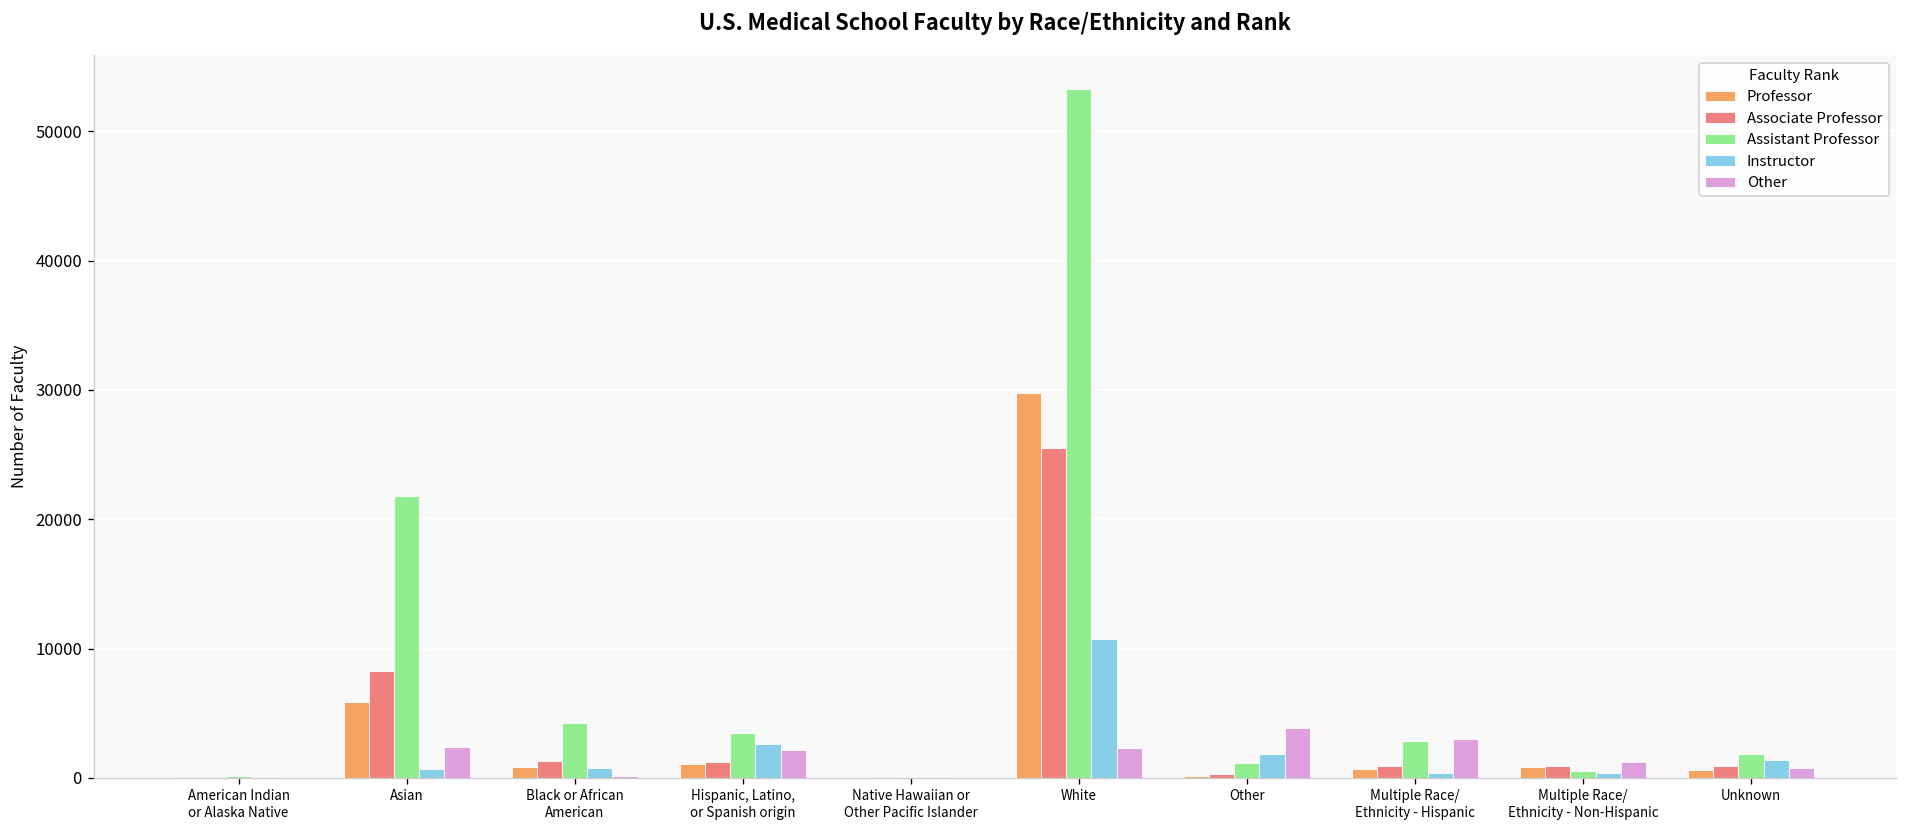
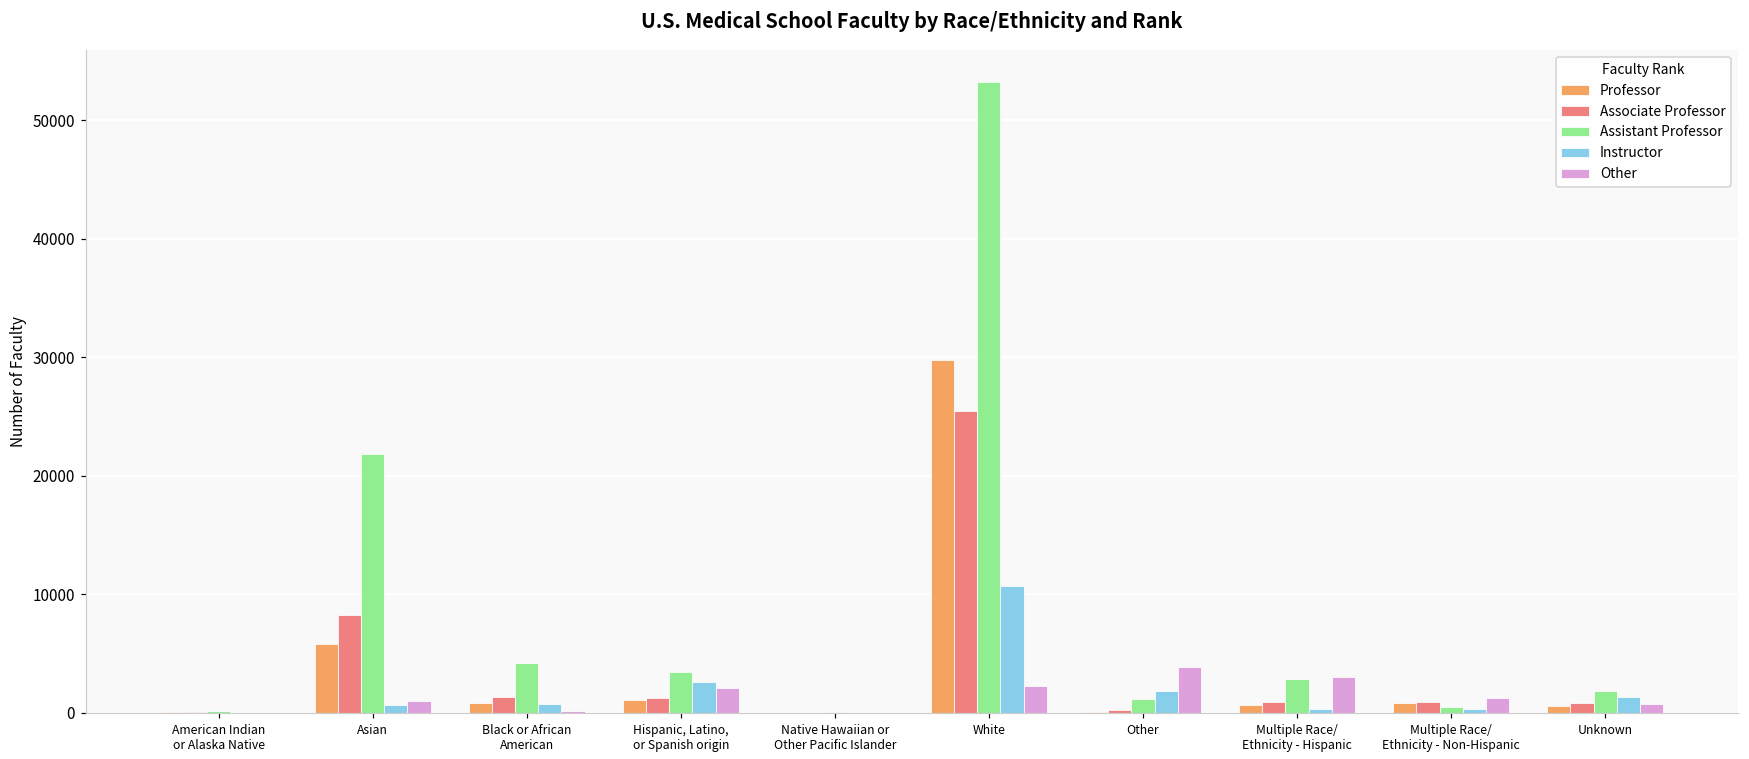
Other, Asian: 2400 -> 1100
